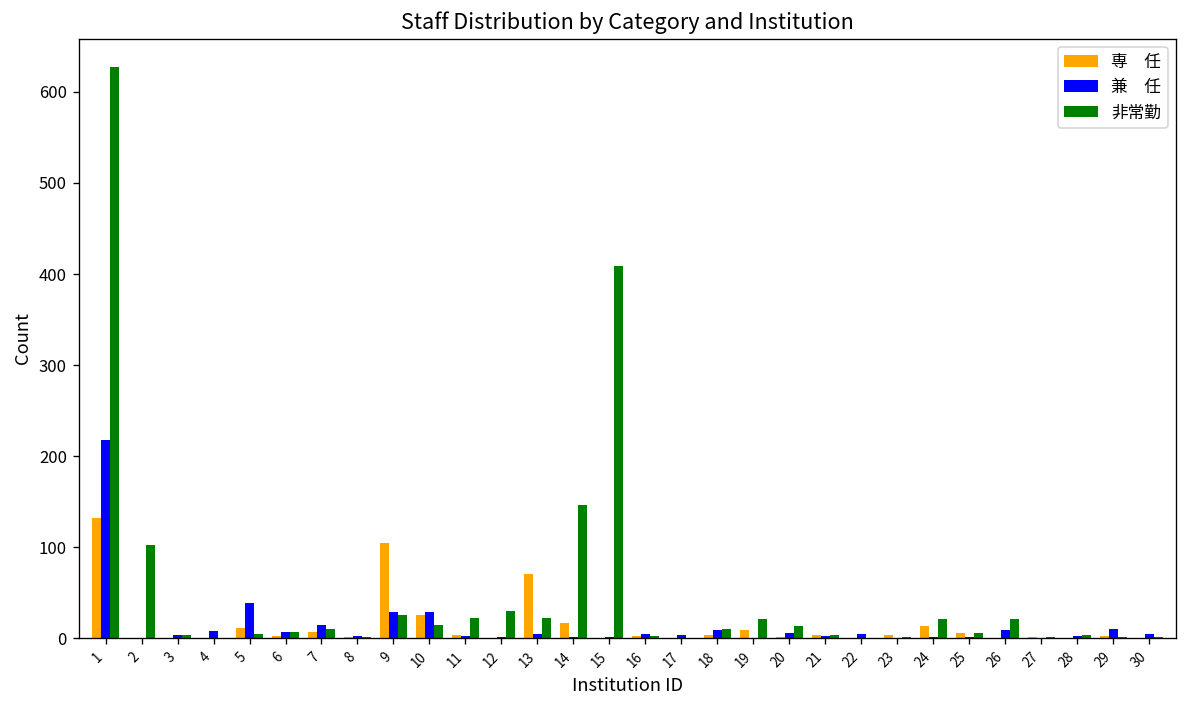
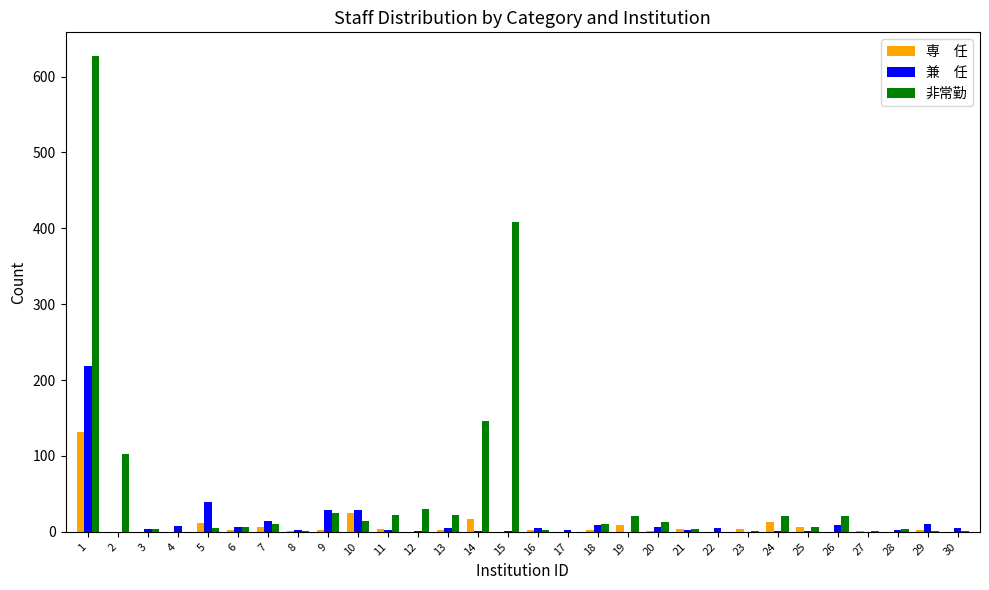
専 任, 9: 100 -> 0
専 任, 13: 70 -> 0
